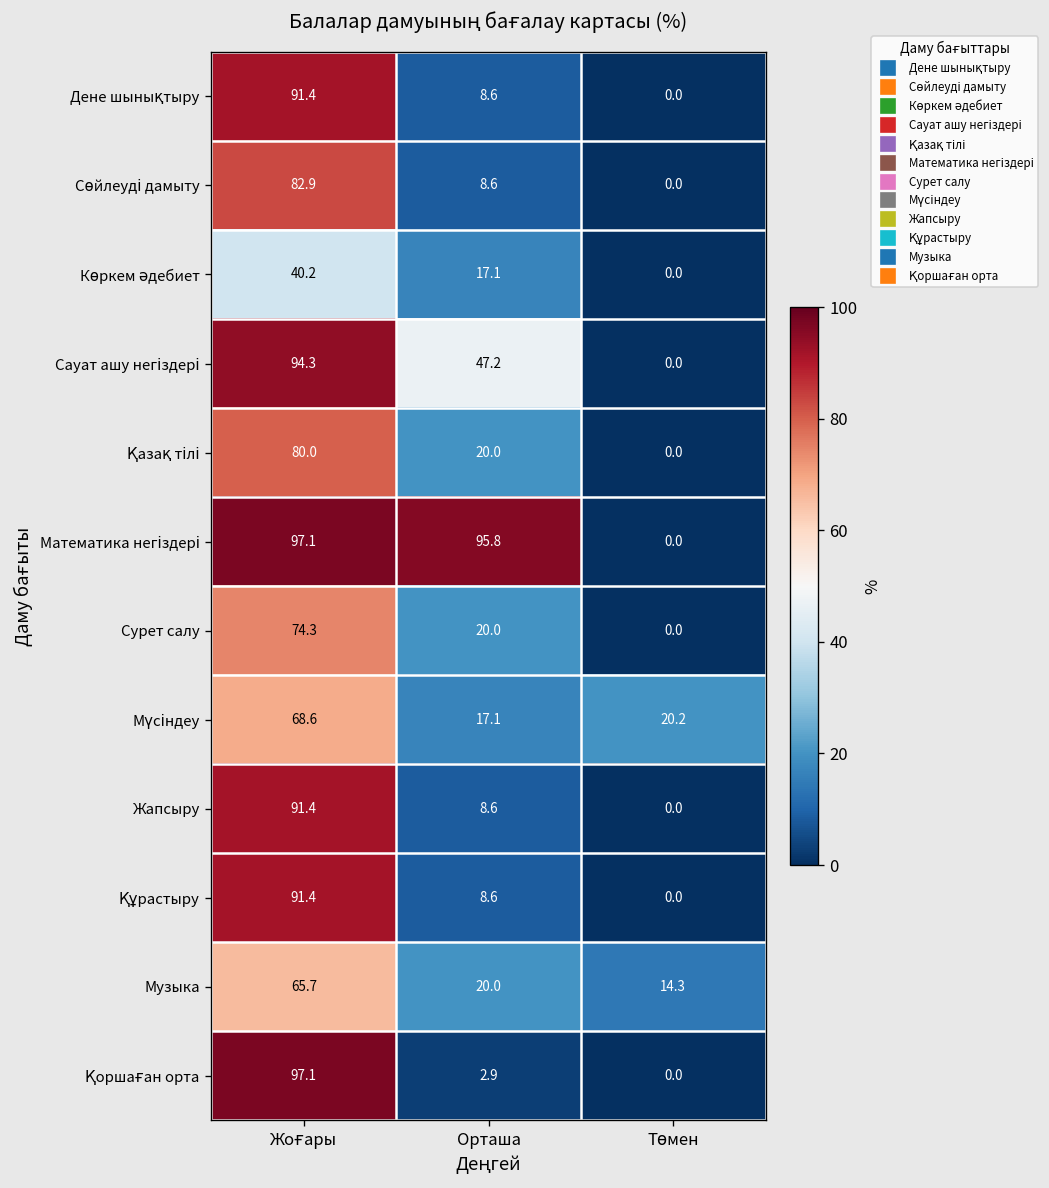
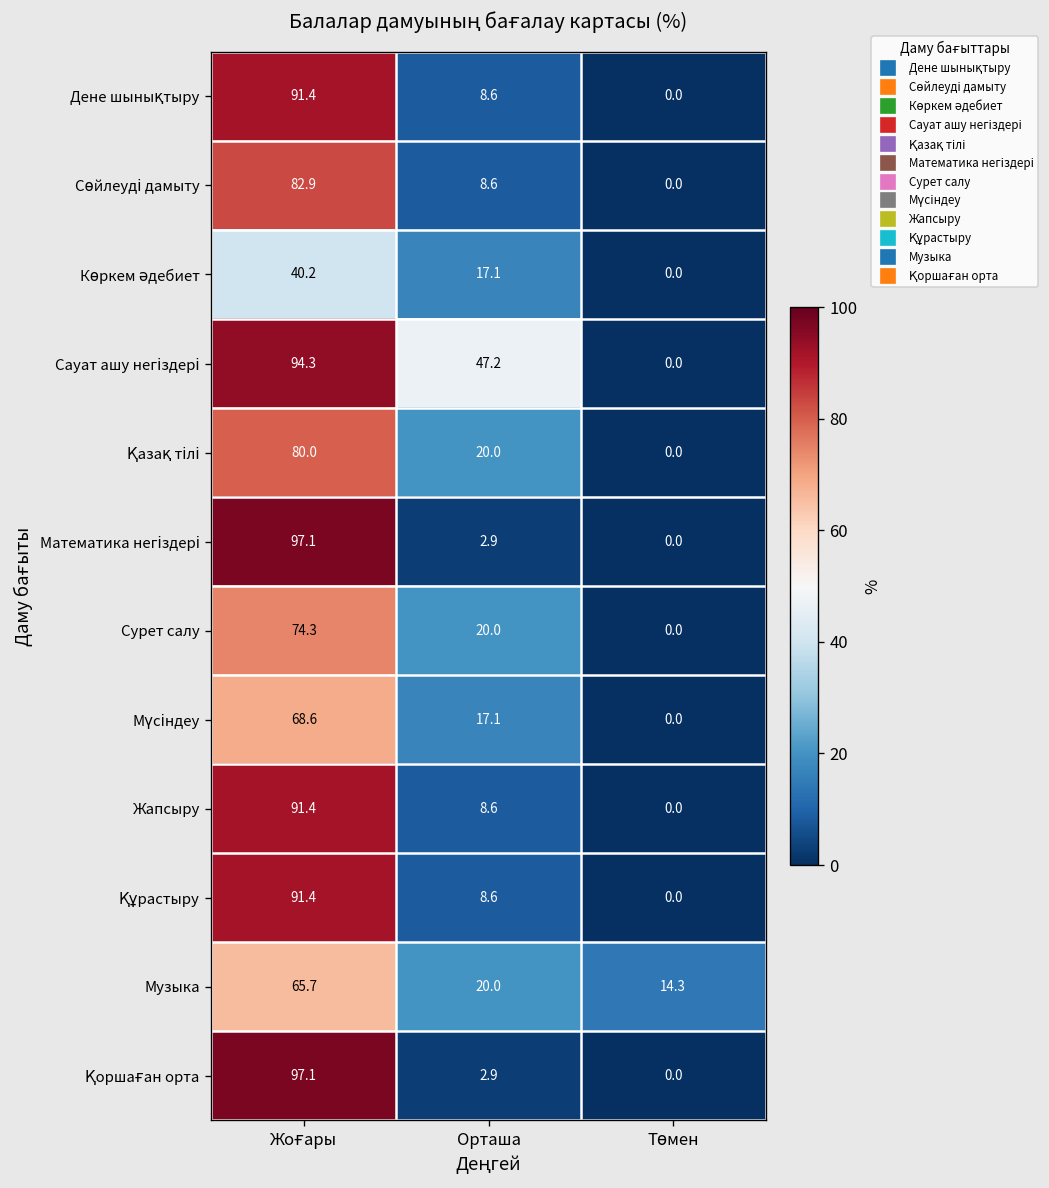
Математика негіздері, Орташа: 95.8 -> 2.9
Мүсіндеу, Төмен: 20.2 -> 0.0
